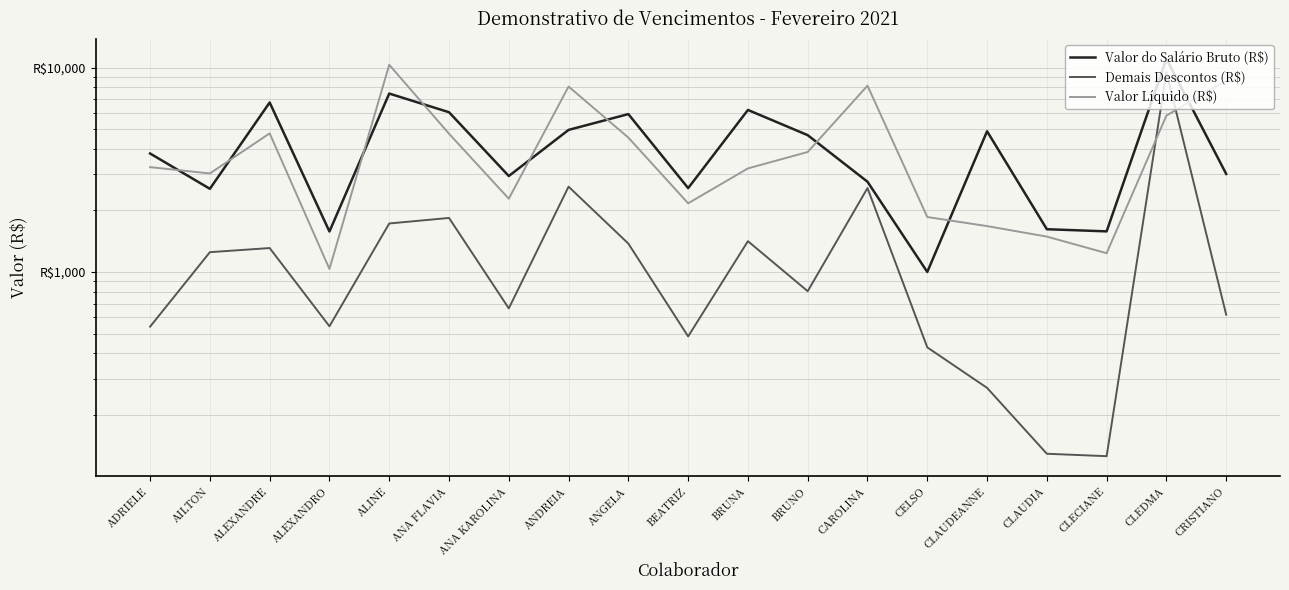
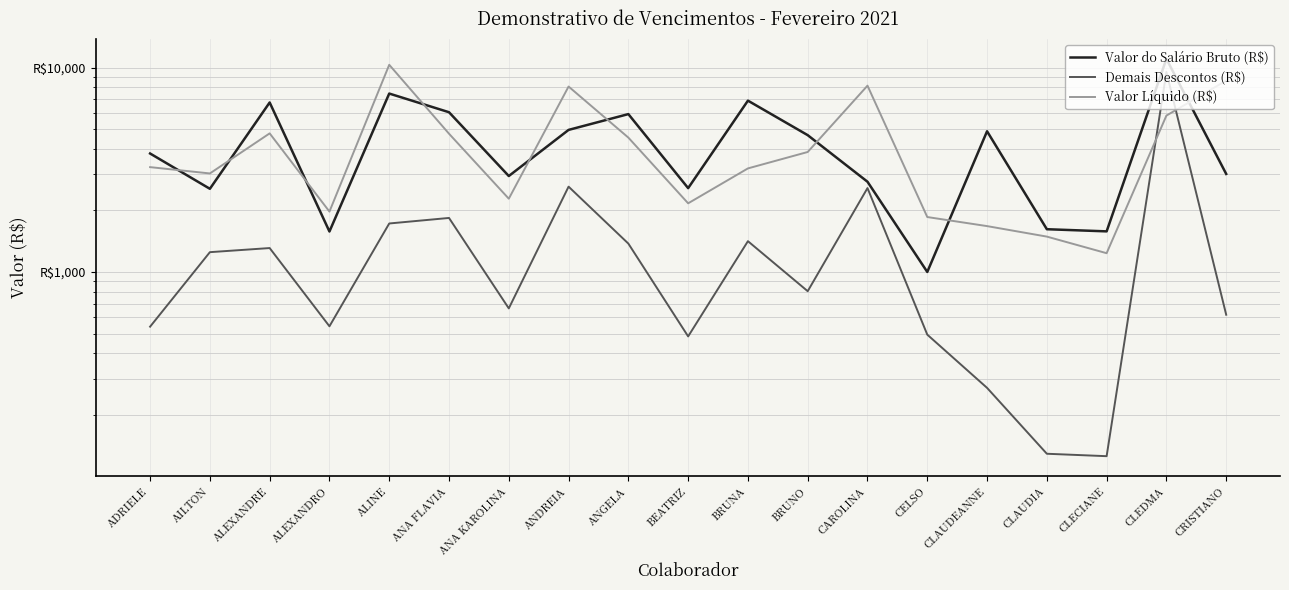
Valor Líquido (R$), ALEXANDRO: R$1,000 -> R$2,000
Valor do Salário Bruto (R$), BRUNA: R$6,200 -> R$6,900
Demais Descontos (R$), CELSO: R$430 -> R$490
